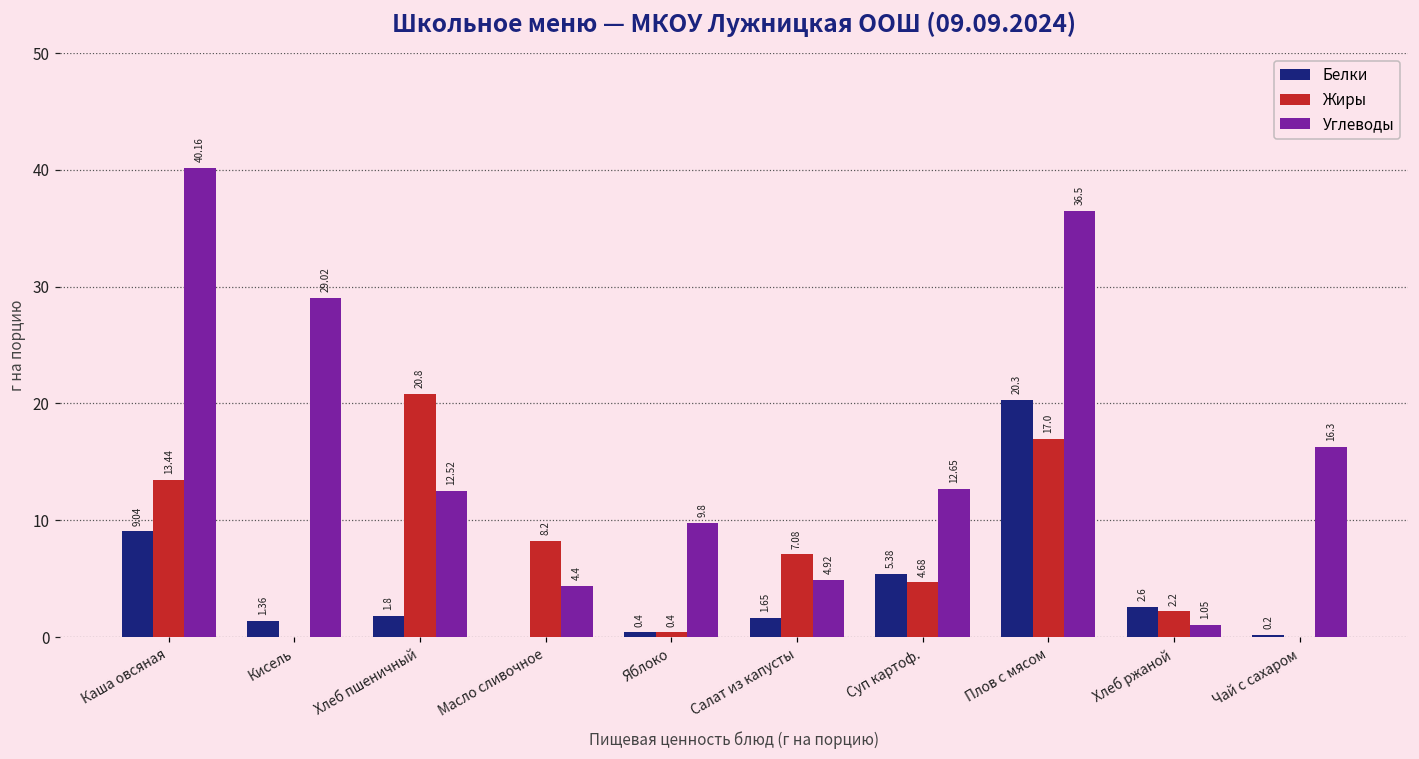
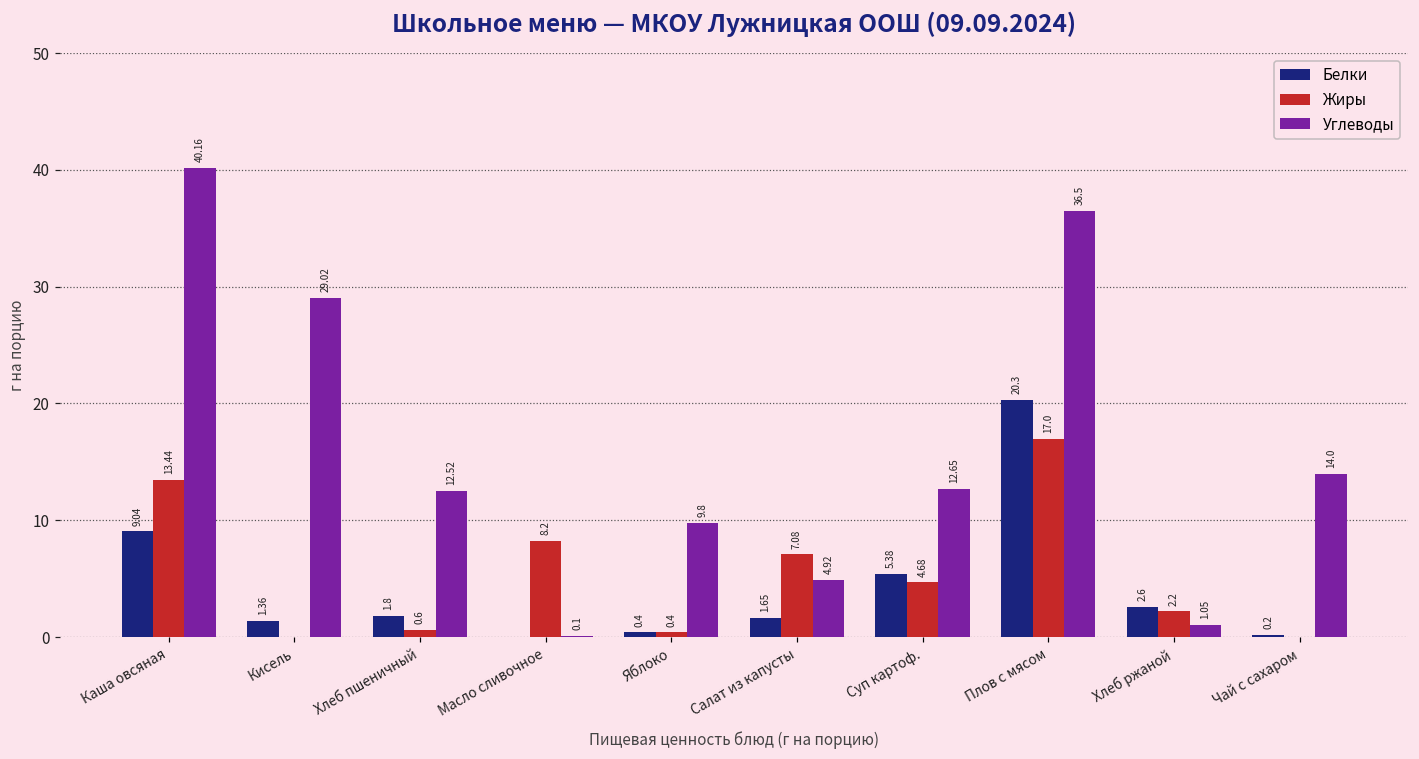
Жиры, Хлеб пшеничный: 20.8 -> 0.6
Углеводы, Масло сливочное: 4.4 -> 0.1
Углеводы, Чай с сахаром: 16.3 -> 14.0
